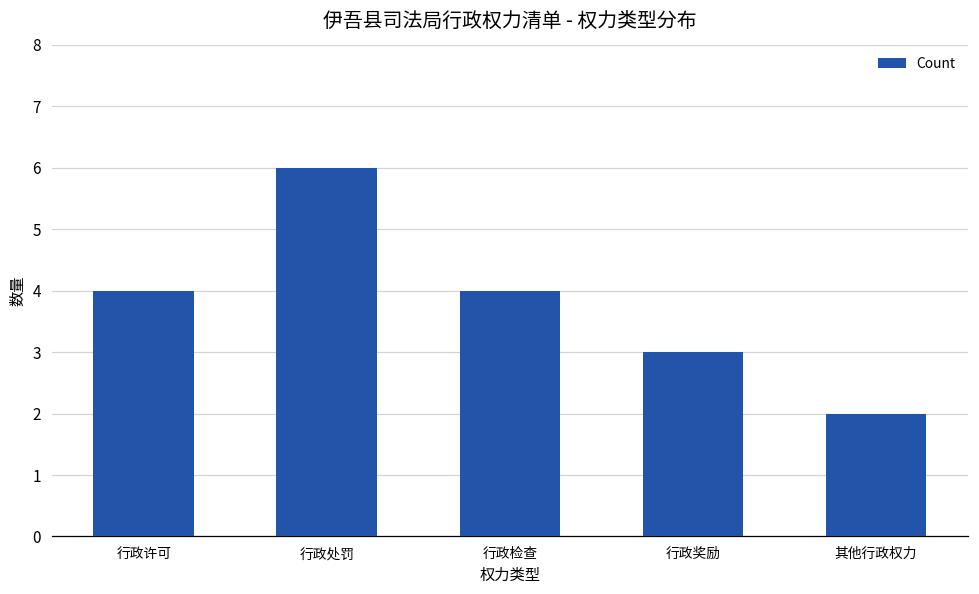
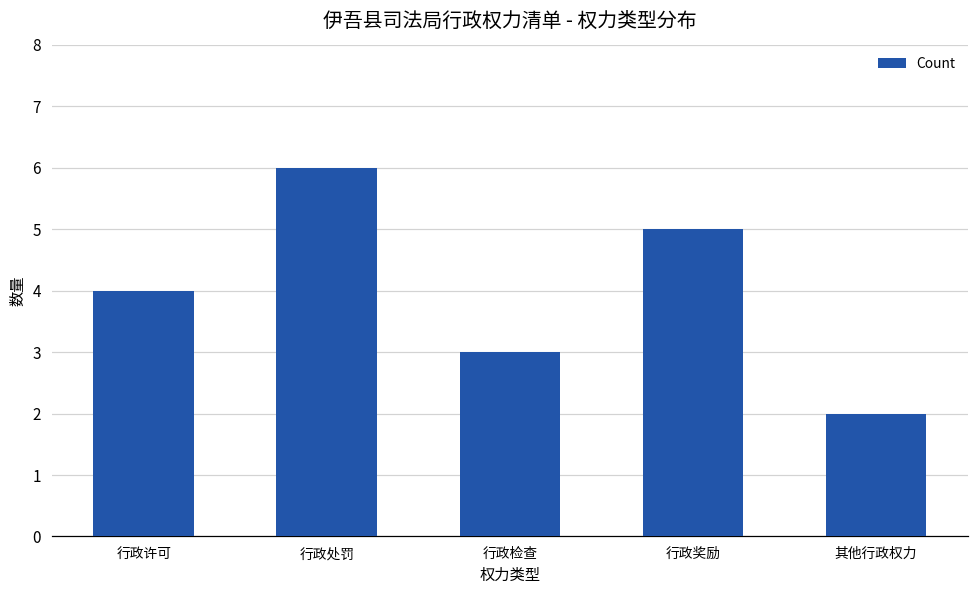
行政检查: 4 -> 3
行政奖励: 3 -> 5
